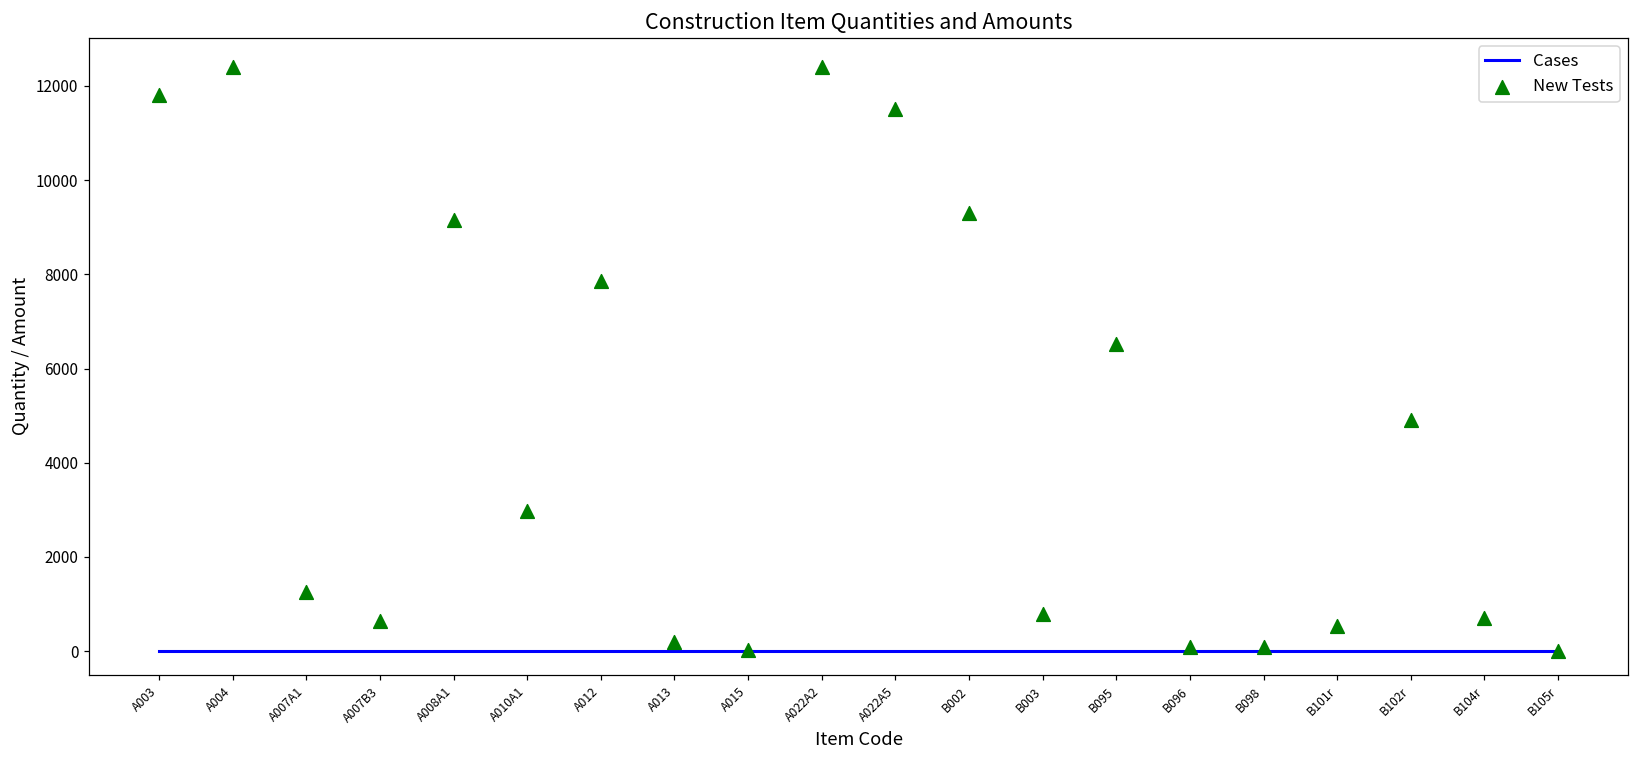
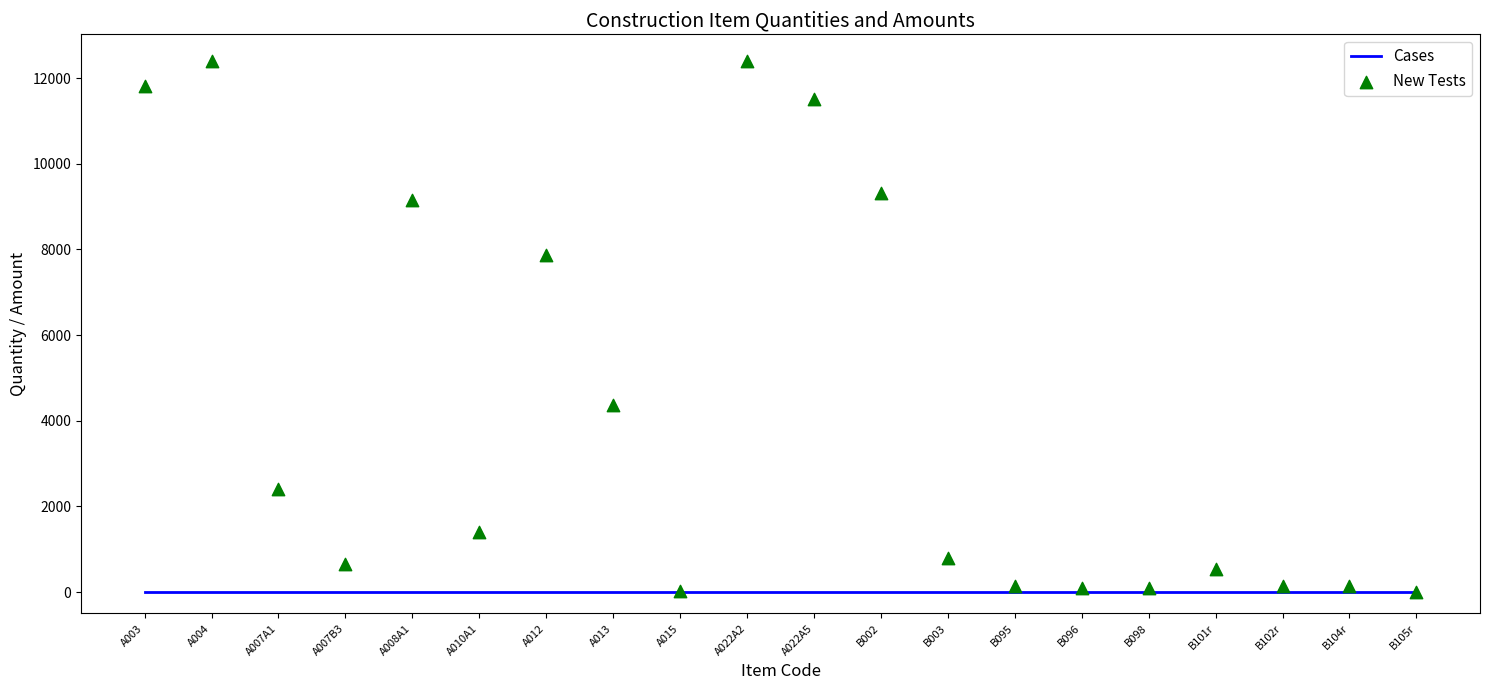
New Tests, A007A1: 1300 -> 2400
New Tests, A010A1: 3000 -> 1400
New Tests, A013: 200 -> 4400
New Tests, B095: 6500 -> 200
New Tests, B102r: 4900 -> 200
New Tests, B104r: 700 -> 200
